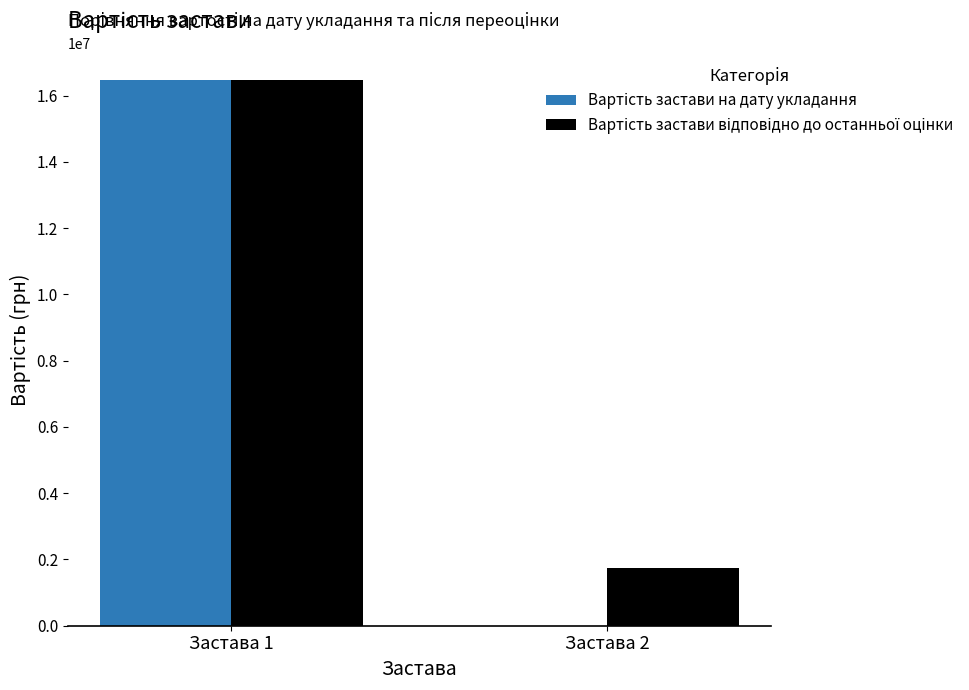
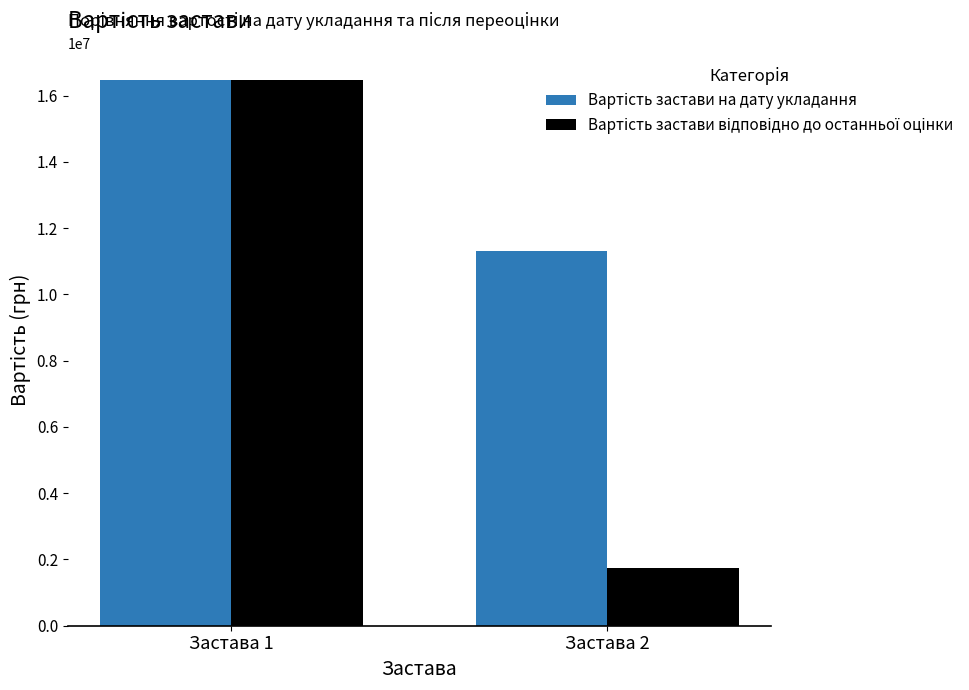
Вартість застави на дату укладання, Застава 2: 0 -> 11300000
